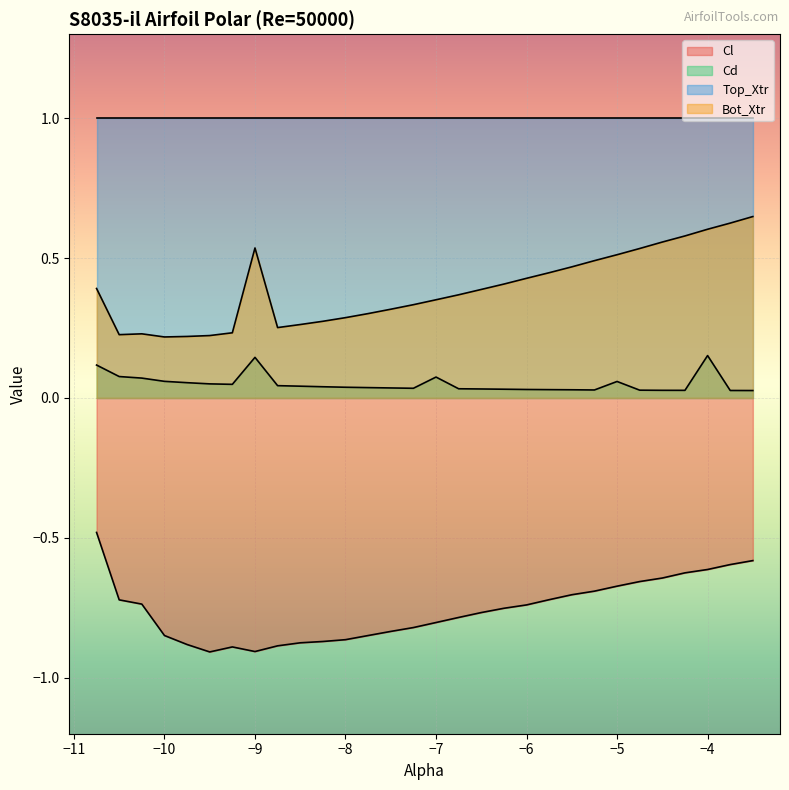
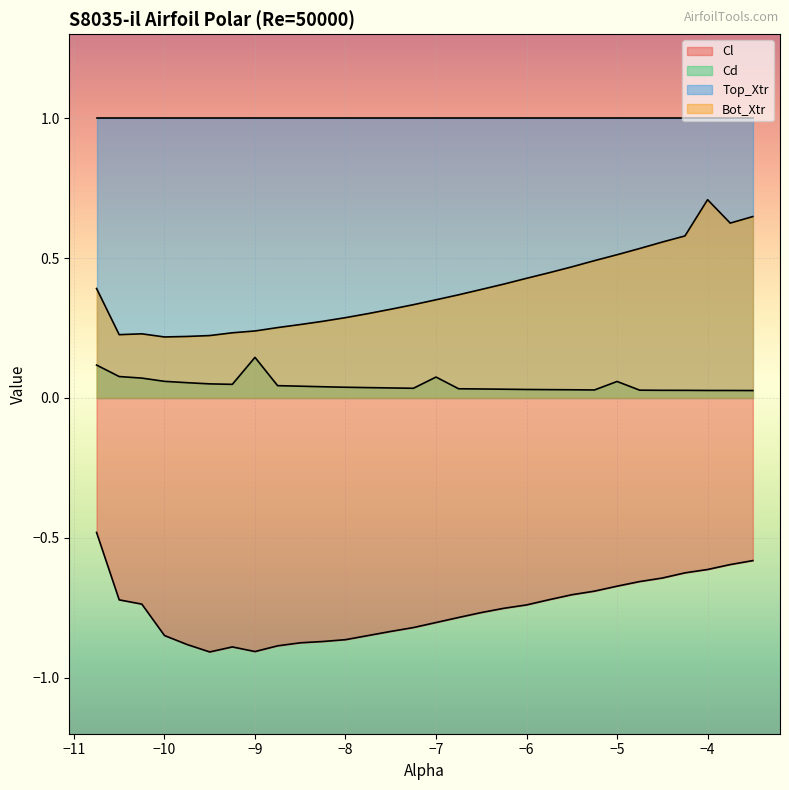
Bot_Xtr, −9: 0.54 -> 0.24
Cd, −4: 0.15 -> 0.03
Bot_Xtr, −4: 0.60 -> 0.71
